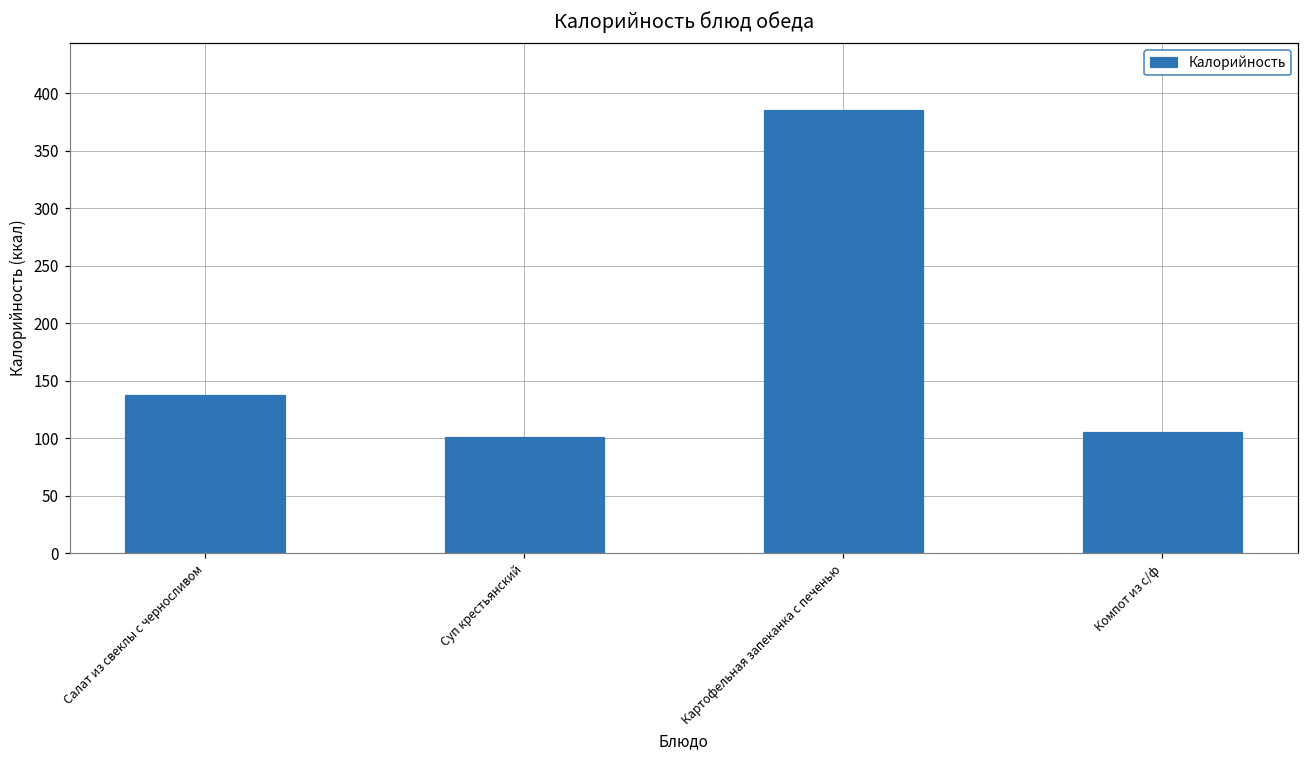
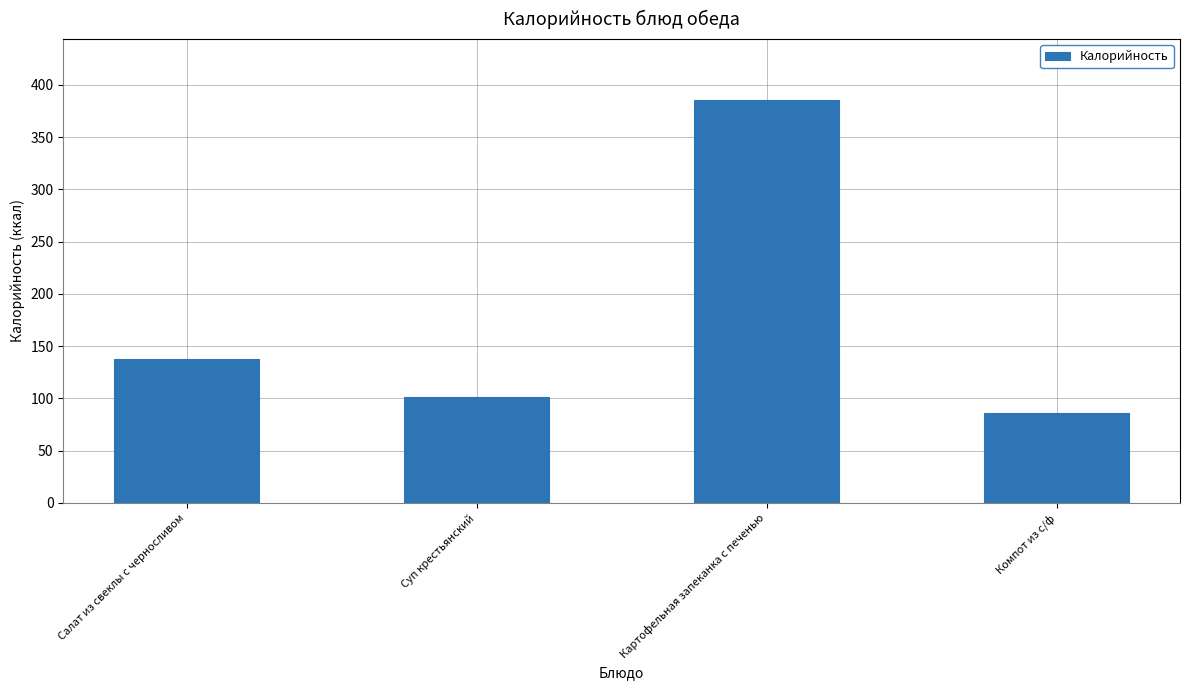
Компот из с/ф: 105 -> 86
